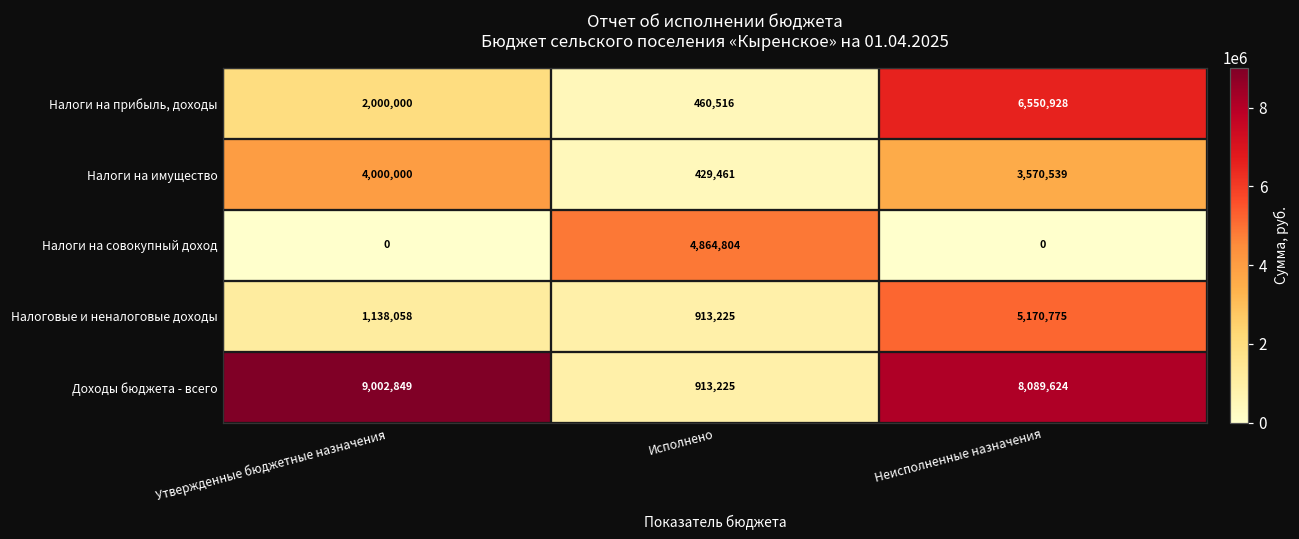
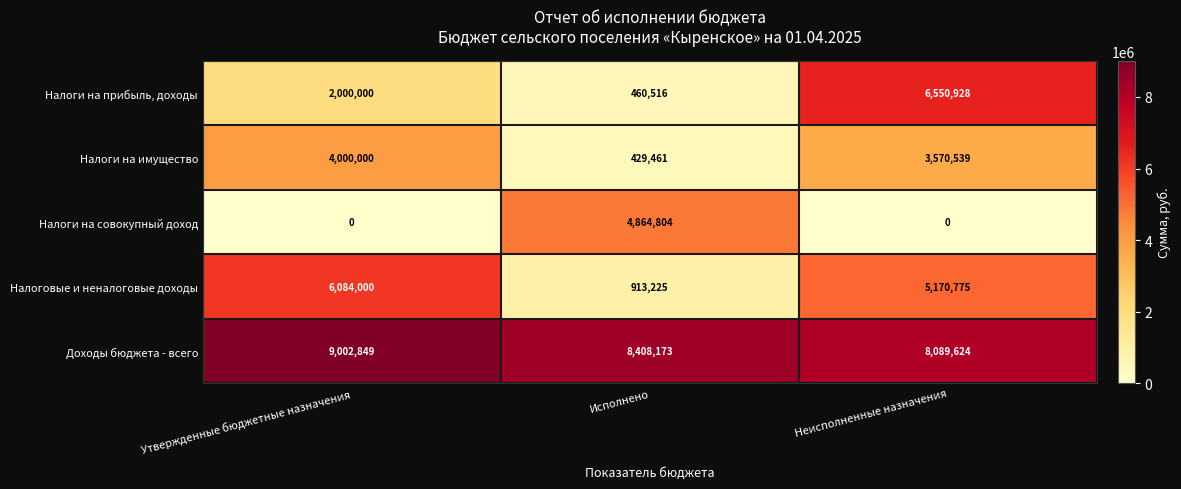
Налоговые и неналоговые доходы, Утвержденные бюджетные назначения: 1,138,058 -> 6,084,000
Доходы бюджета - всего, Исполнено: 913,225 -> 8,408,173
